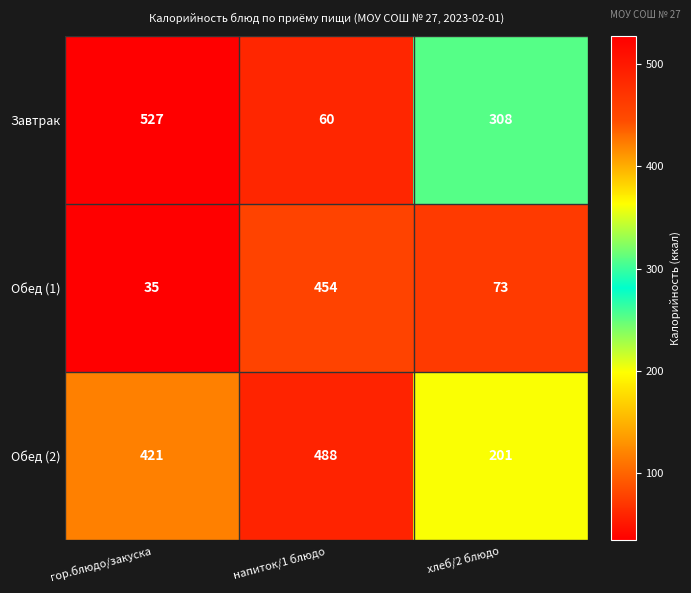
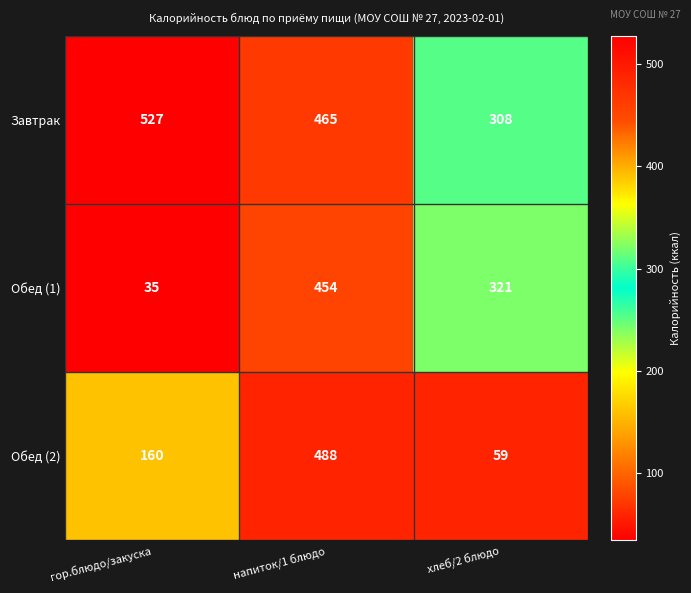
Завтрак, напиток/1 блюдо: 60 -> 465
Обед (1), хлеб/2 блюдо: 73 -> 321
Обед (2), гор.блюдо/закуска: 421 -> 160
Обед (2), хлеб/2 блюдо: 201 -> 59
